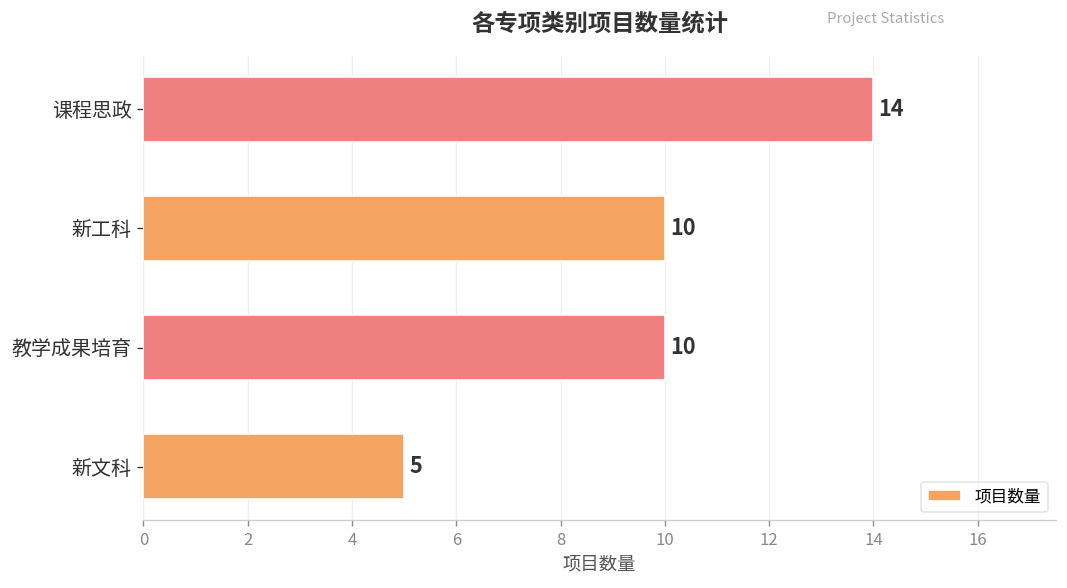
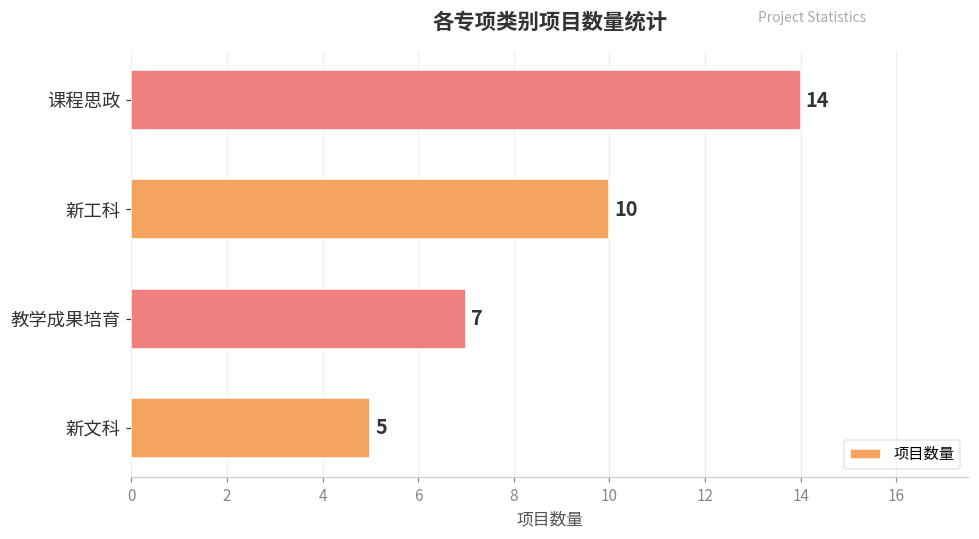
教学成果培育: 10 -> 7
